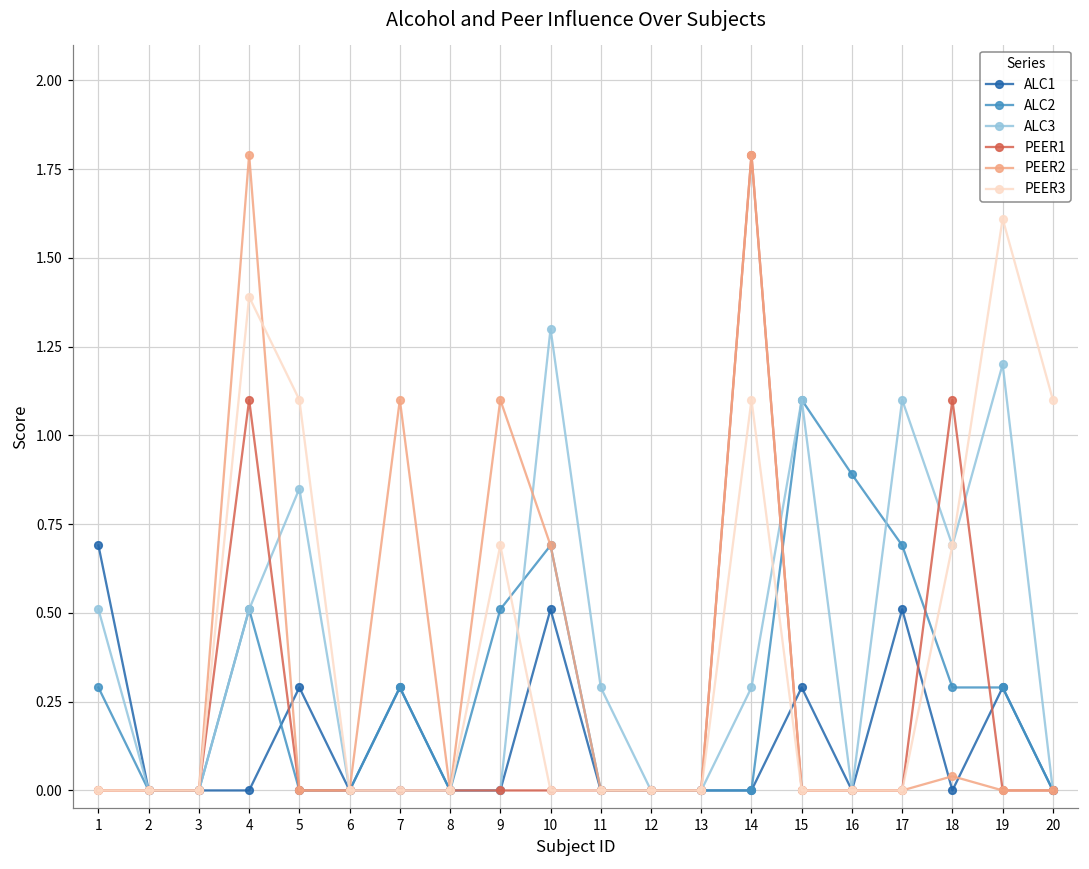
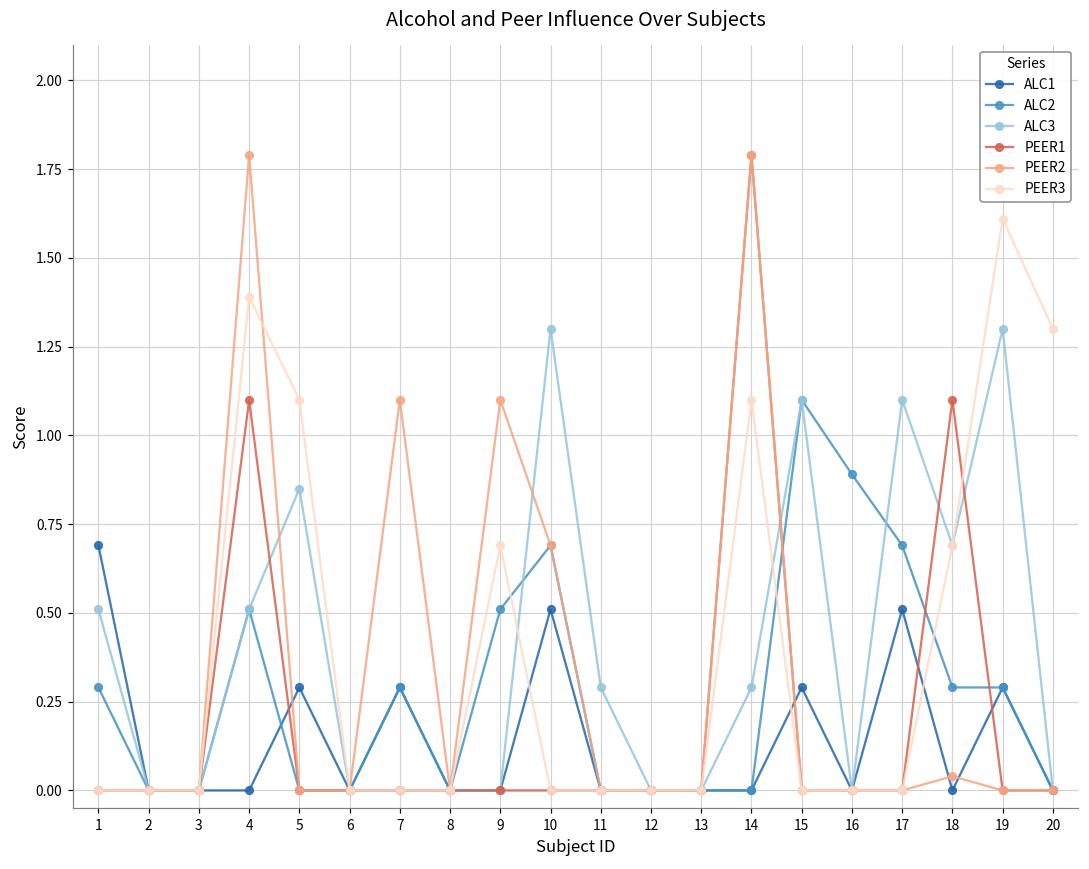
ALC3, 19: 1.2 -> 1.3
PEER3, 20: 1.1 -> 1.3
